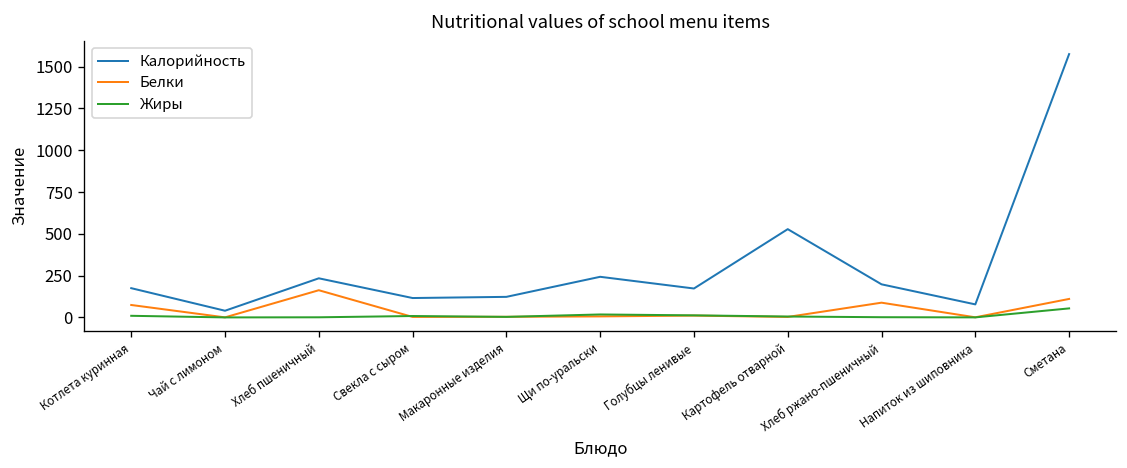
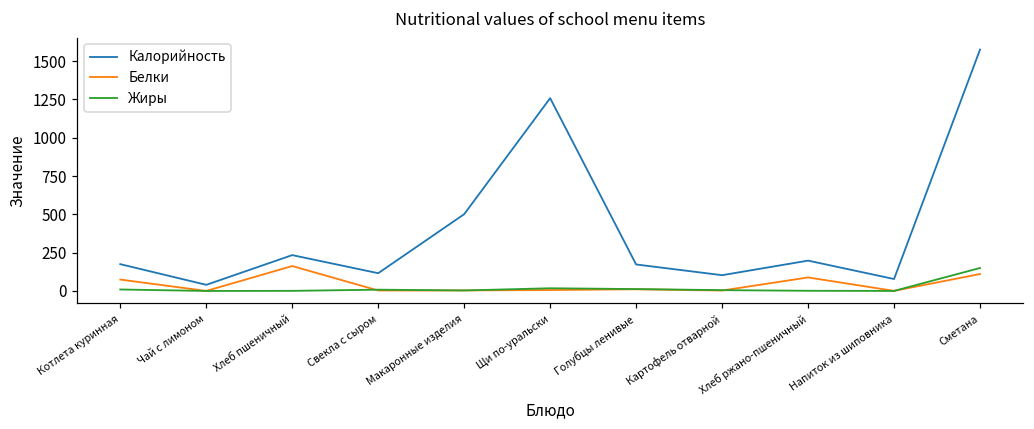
Калорийность, Макаронные изделия: 120 -> 500
Калорийность, Щи по-уральски: 240 -> 1260
Калорийность, Картофель отварной: 530 -> 100
Жиры, Сметана: 50 -> 150
